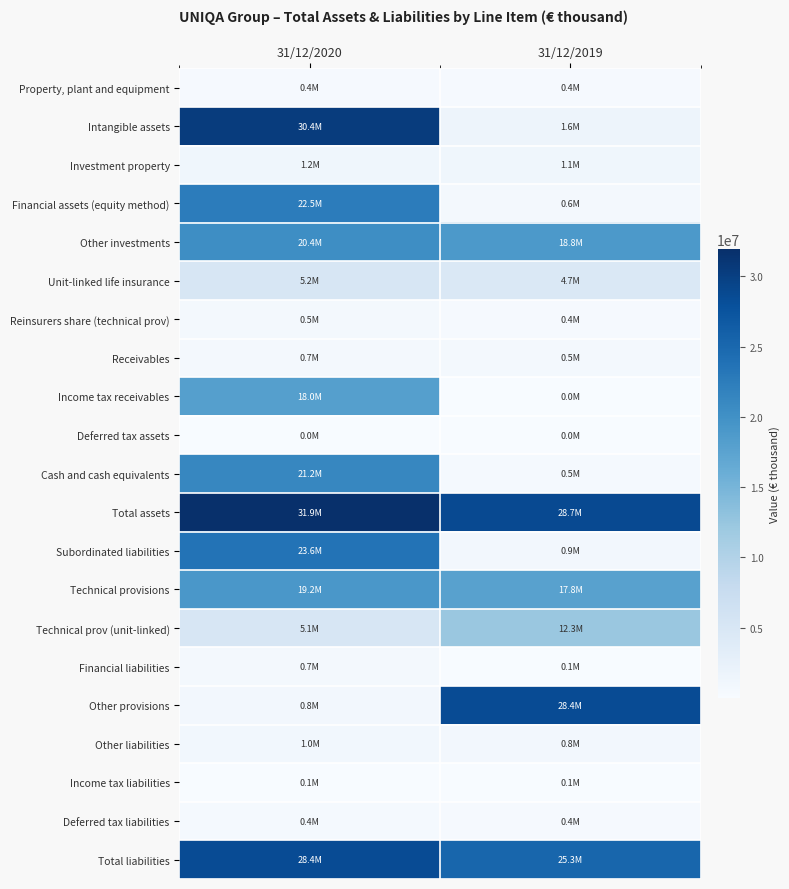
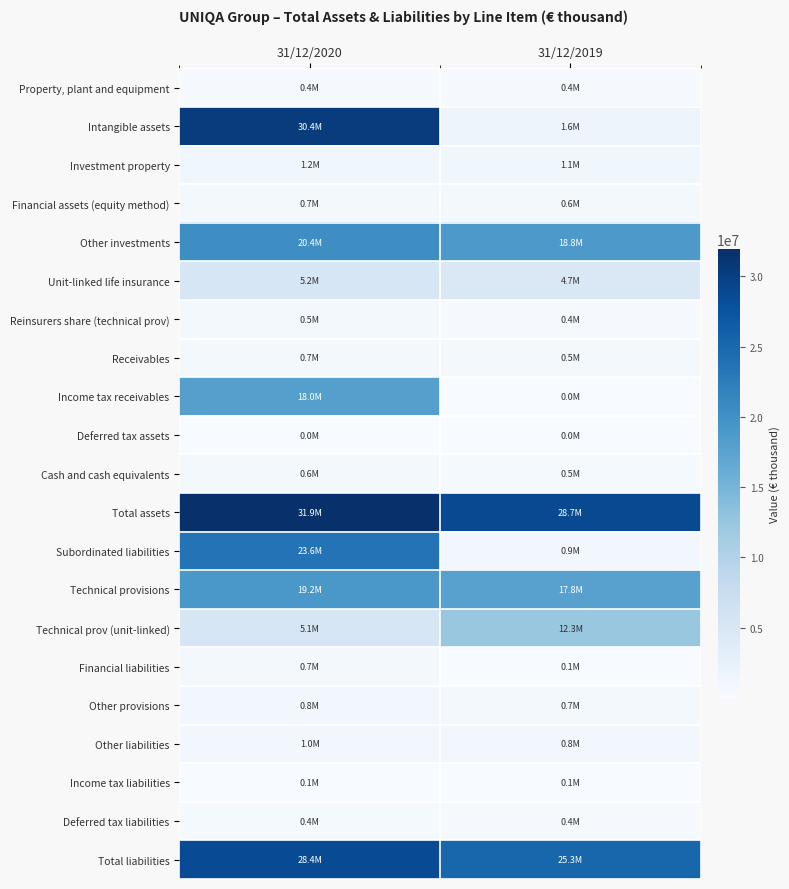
Financial assets (equity method), 31/12/2020: 22.5M -> 0.7M
Cash and cash equivalents, 31/12/2020: 21.2M -> 0.6M
Other provisions, 31/12/2019: 28.4M -> 0.7M
